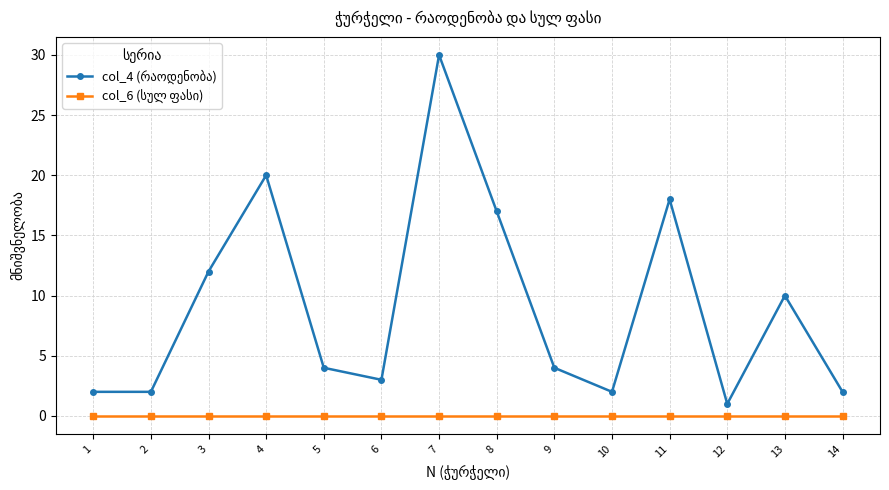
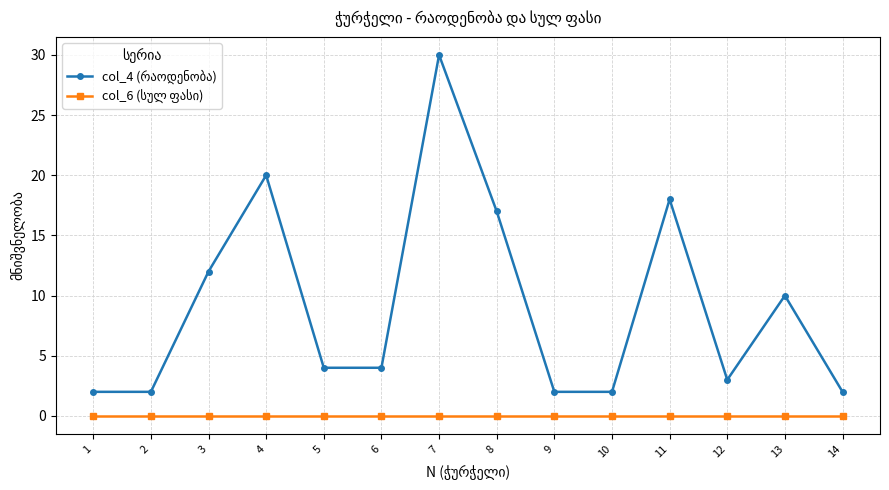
col_4 (რაოდენობა), 6: 3 -> 4
col_4 (რაოდენობა), 9: 4 -> 2
col_4 (რაოდენობა), 12: 1 -> 3
